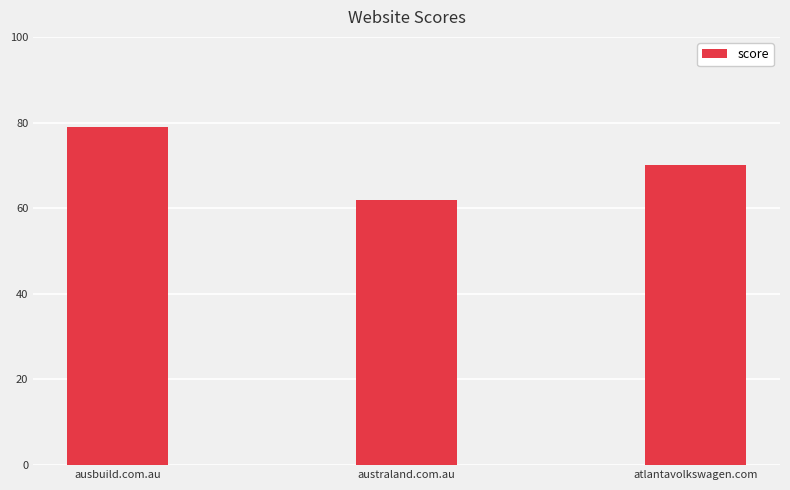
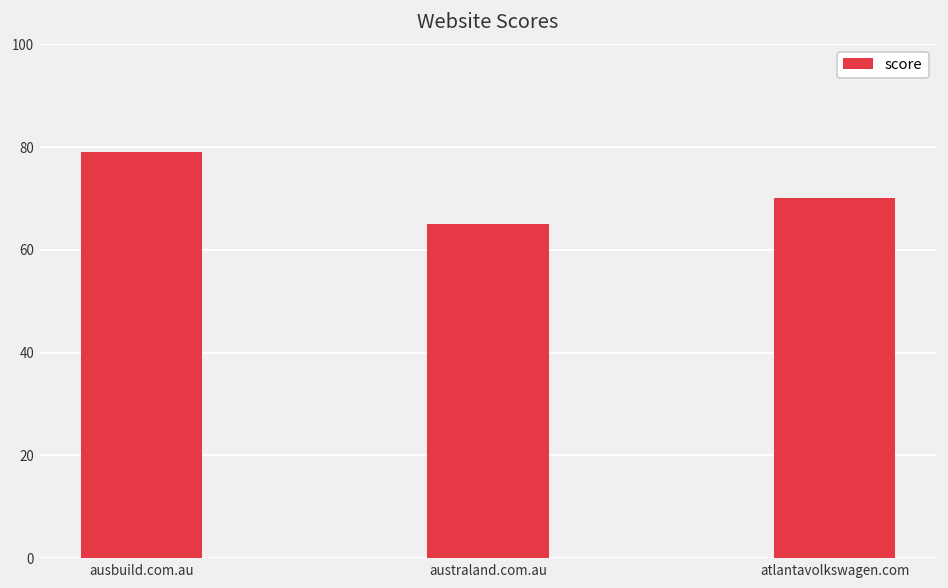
australand.com.au: 62 -> 65
